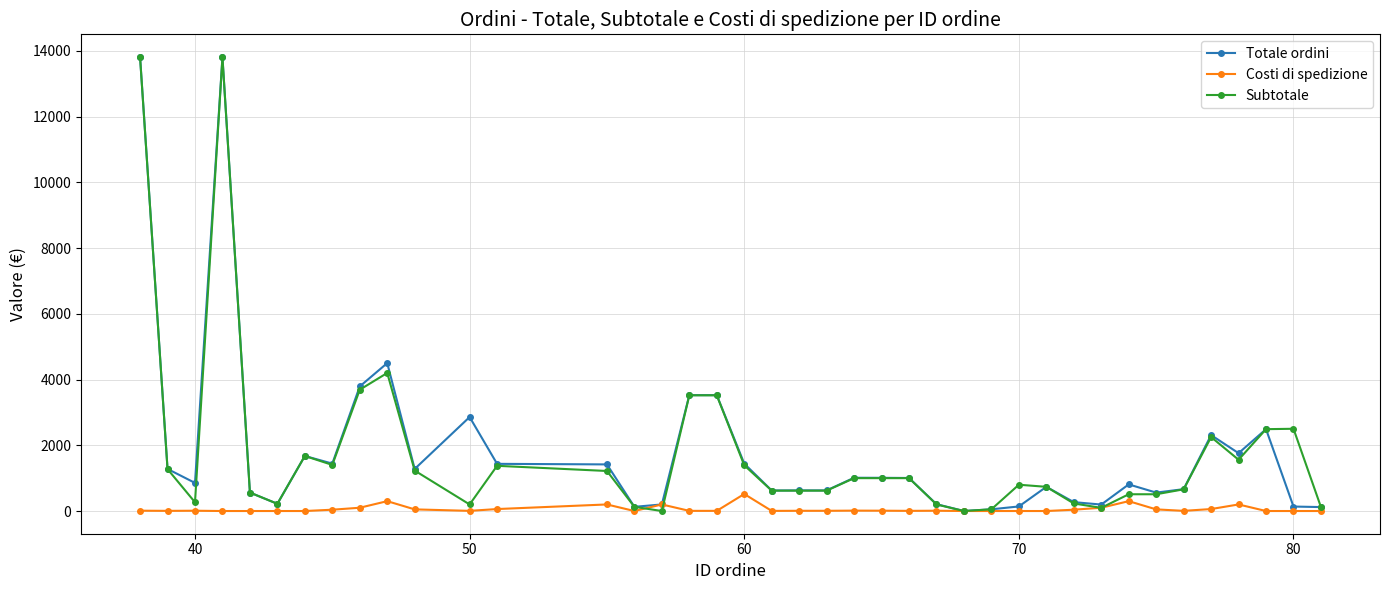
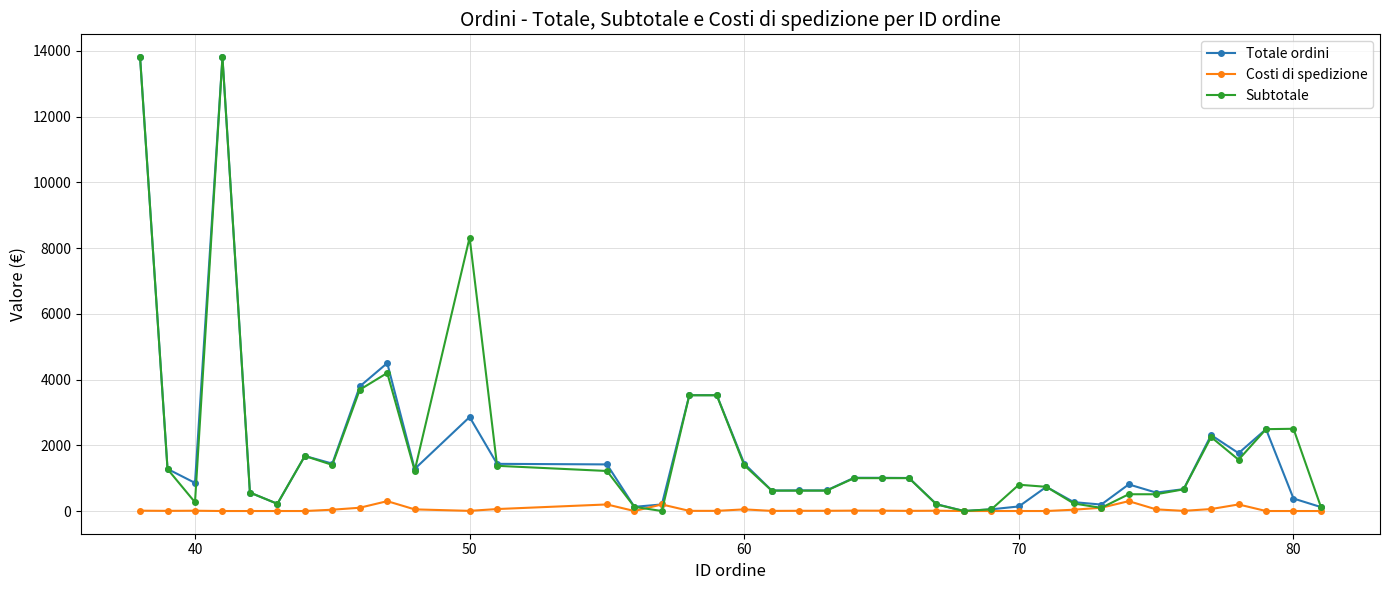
Subtotale, 50: 200 -> 8300
Costi di spedizione, 60: 500 -> 100
Totale ordini, 80: 100 -> 400
